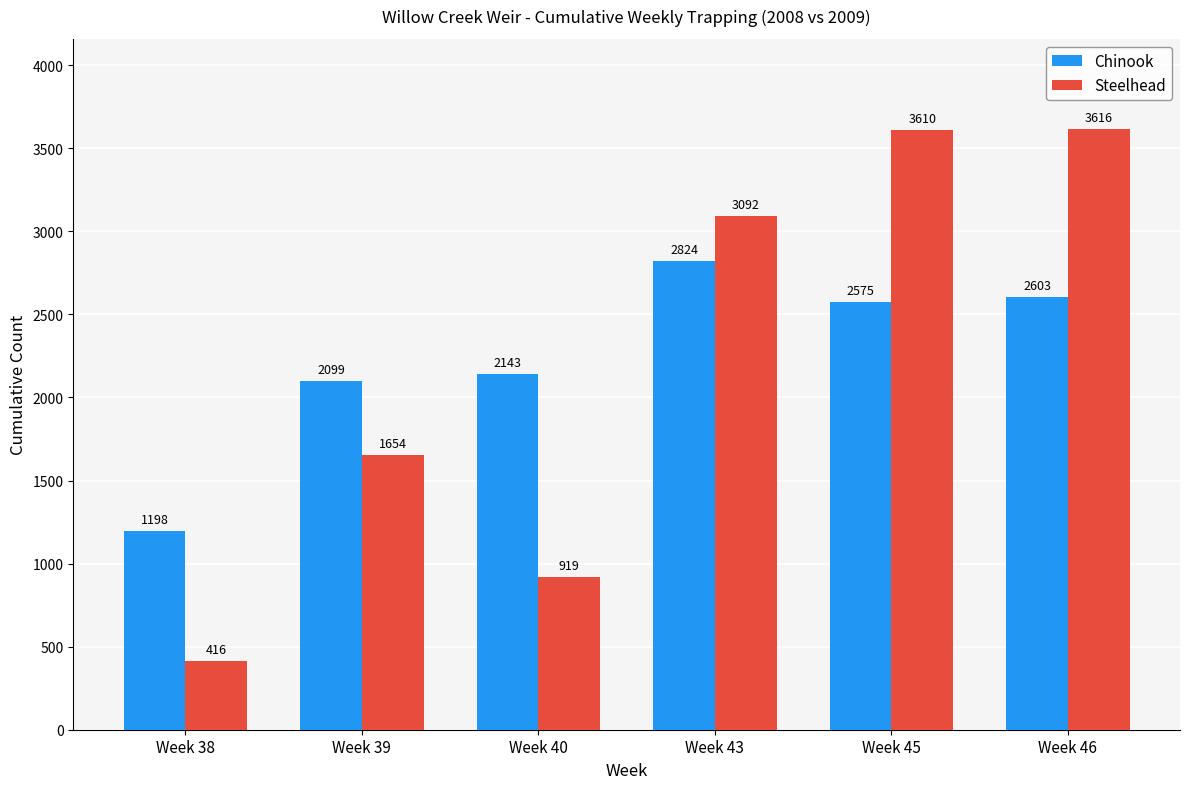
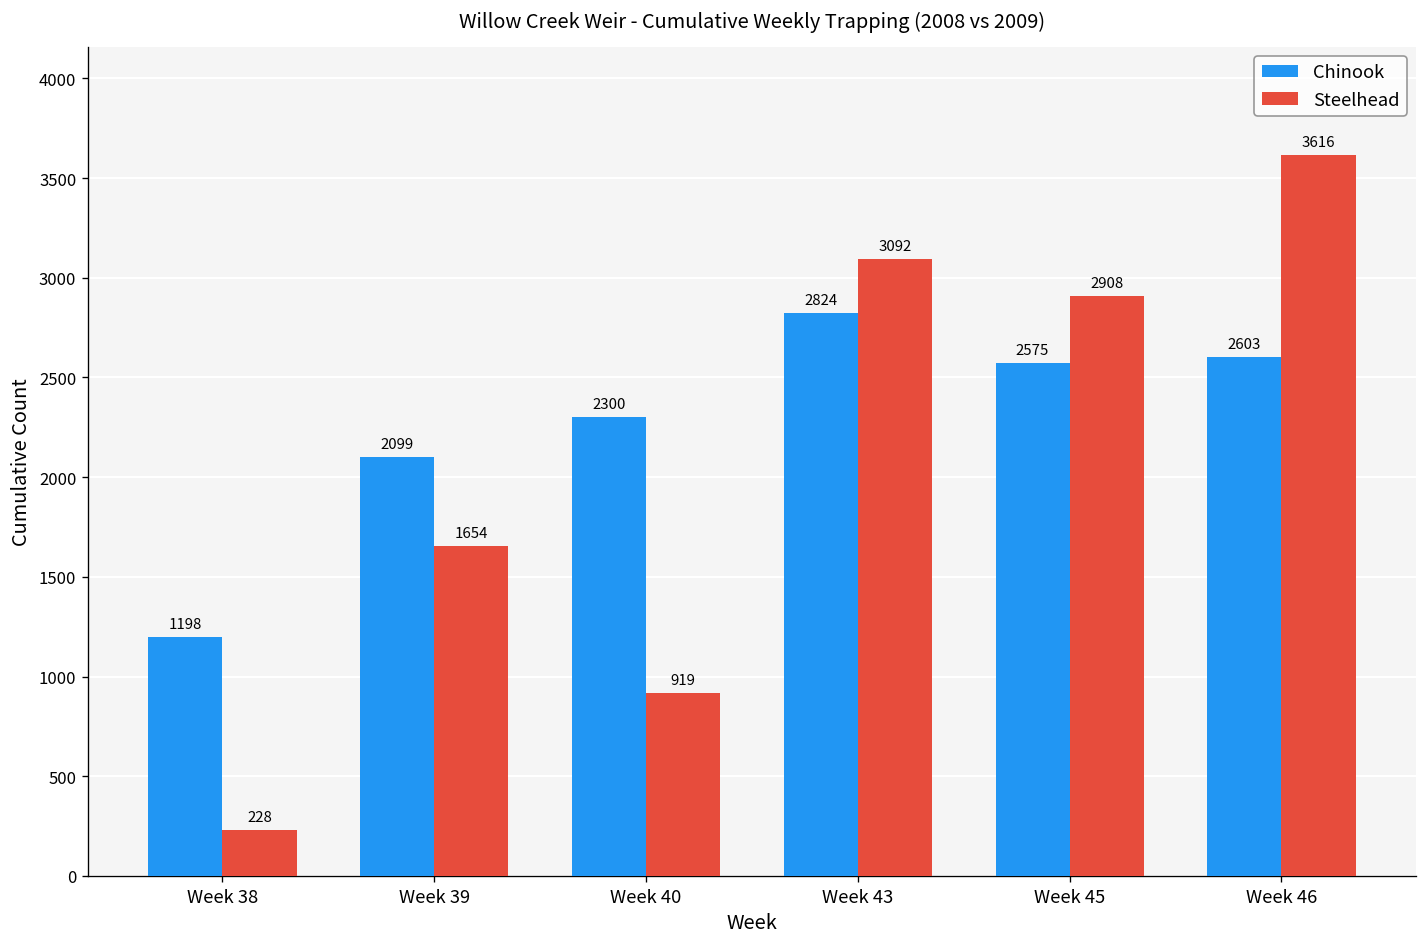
Steelhead, Week 38: 416 -> 228
Chinook, Week 40: 2143 -> 2300
Steelhead, Week 45: 3610 -> 2908
